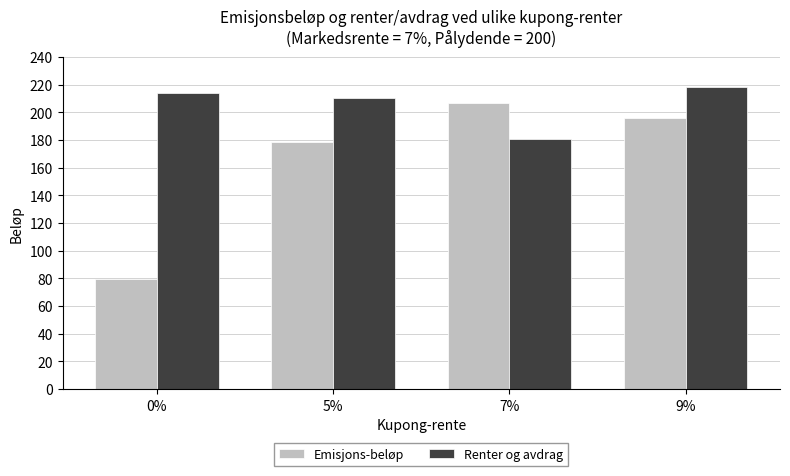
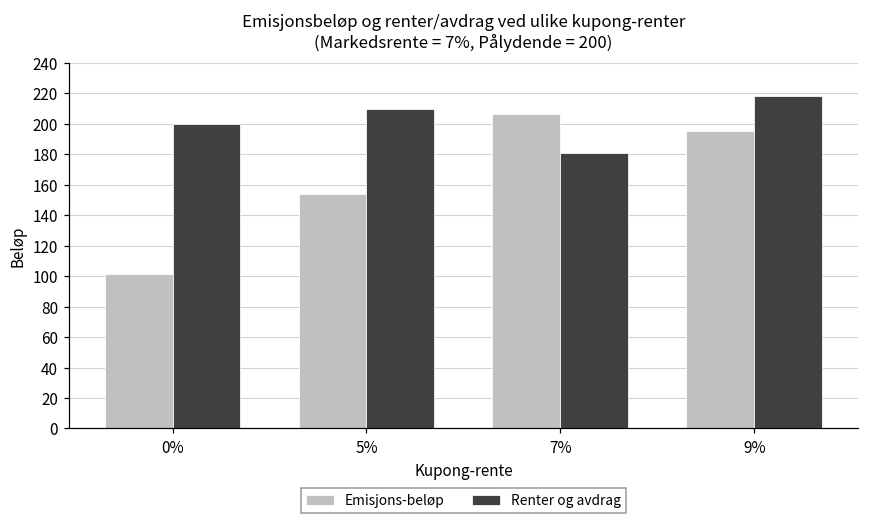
Emisjons-beløp, 0%: 80 -> 102
Renter og avdrag, 0%: 214 -> 200
Emisjons-beløp, 5%: 179 -> 154
